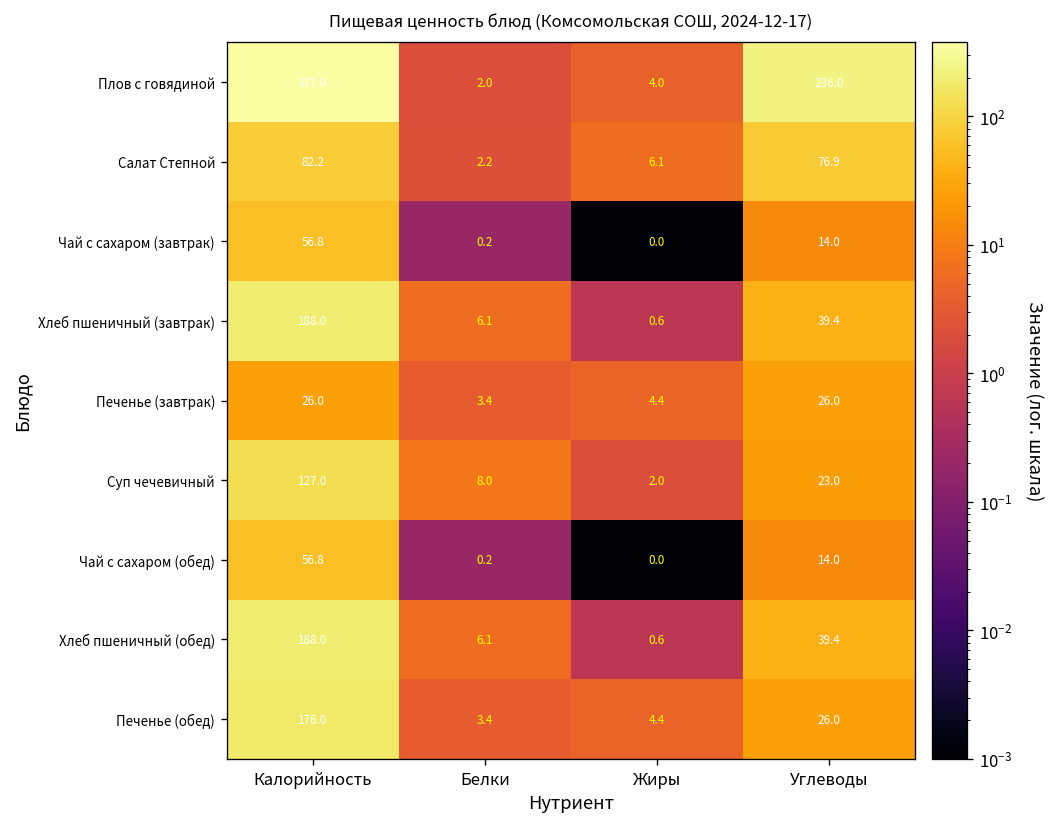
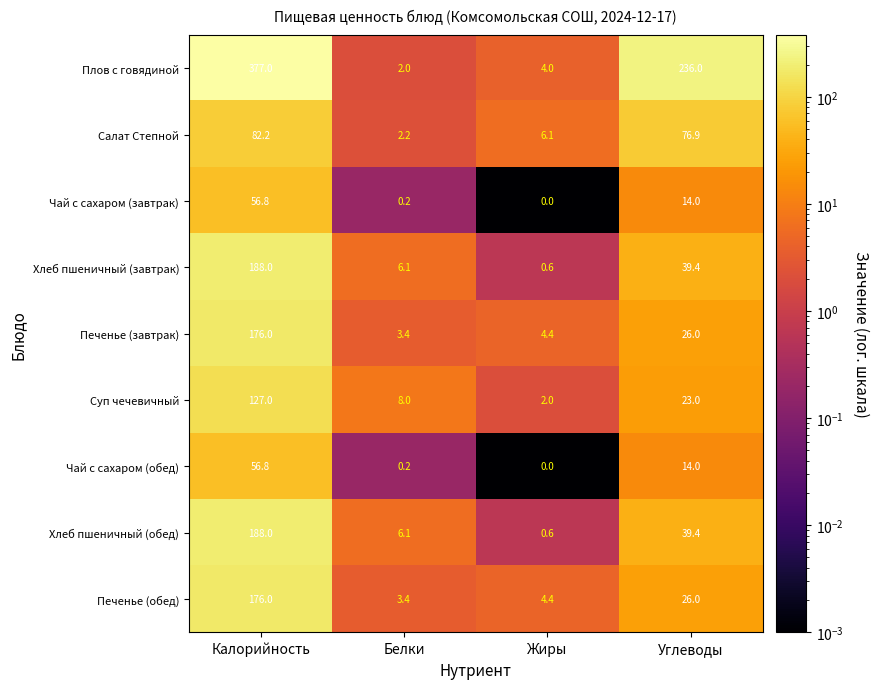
Печенье (завтрак), Калорийность: 26.0 -> 176.0
